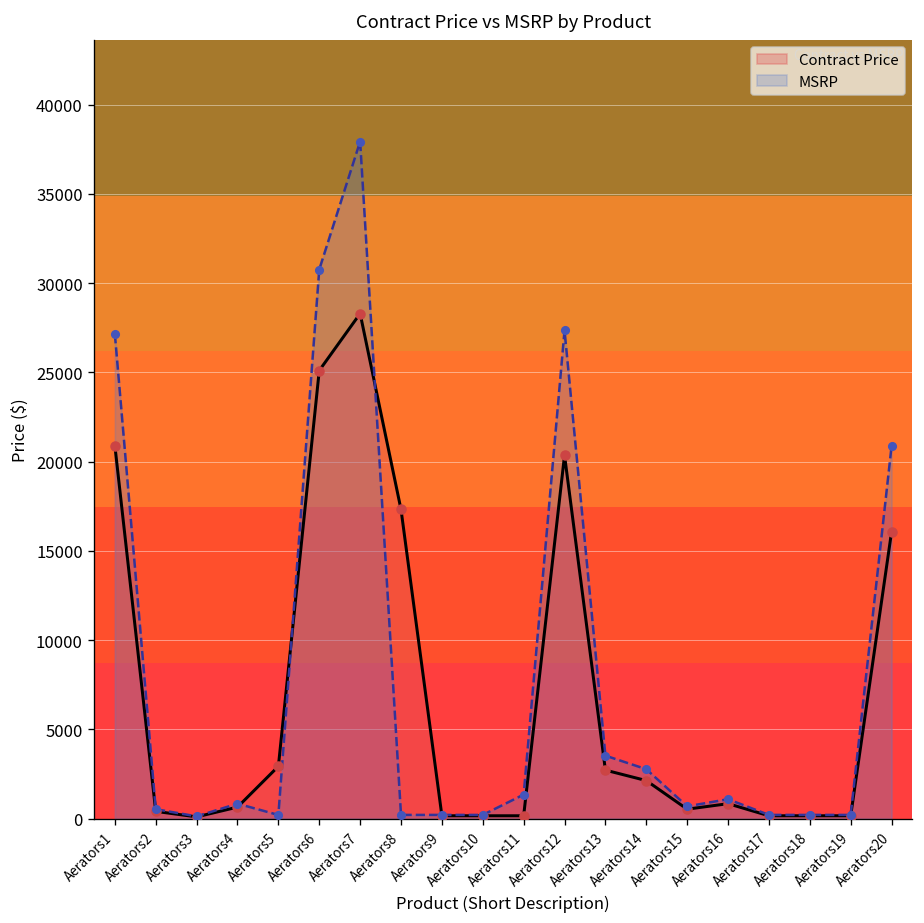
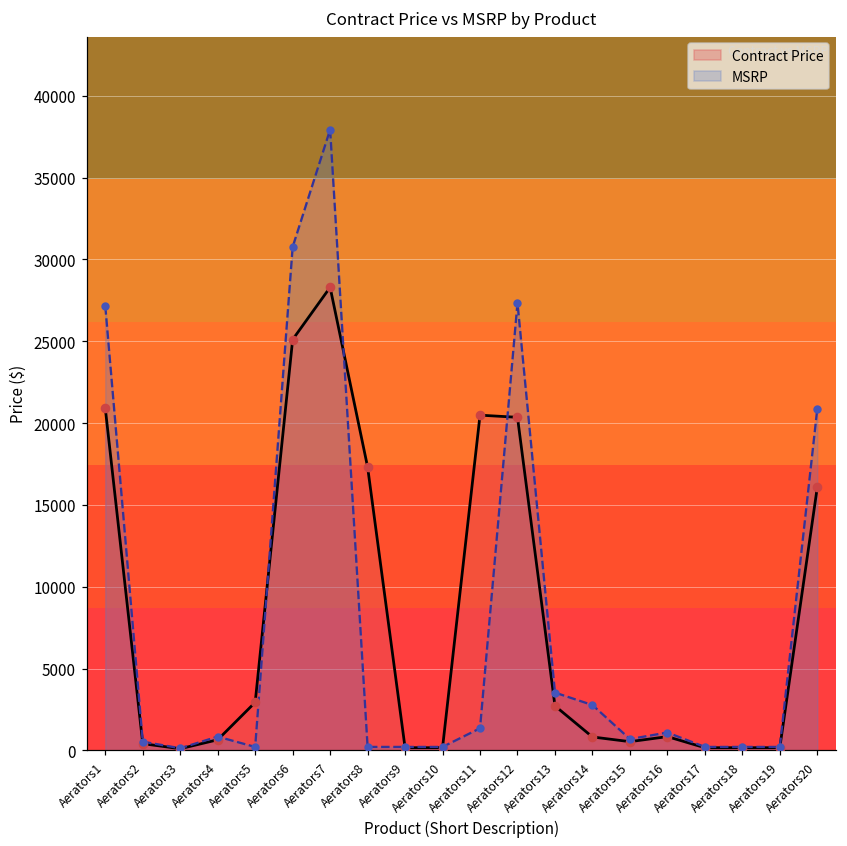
Contract Price, Aerators11: 200 -> 20500
Contract Price, Aerators14: 2100 -> 800
